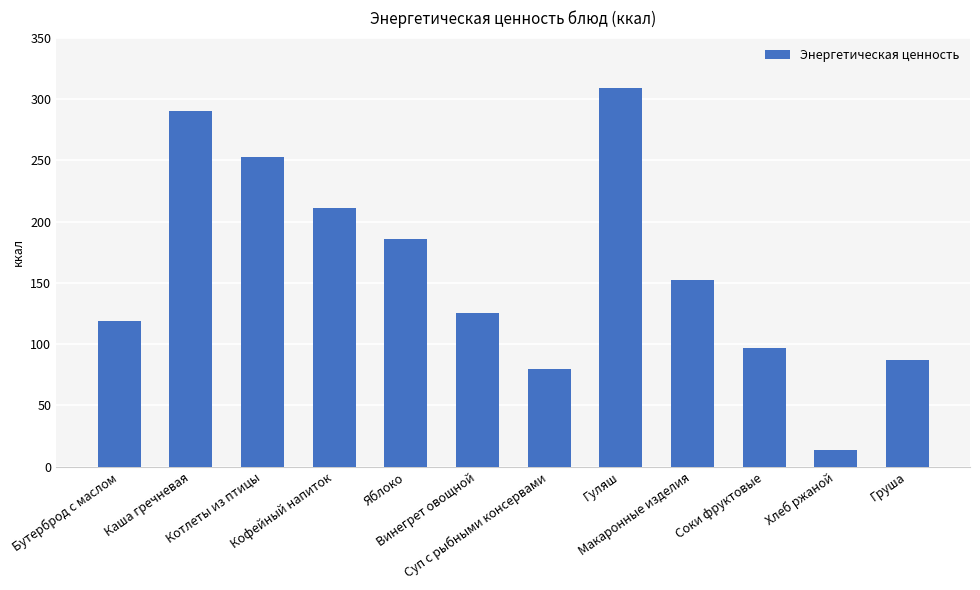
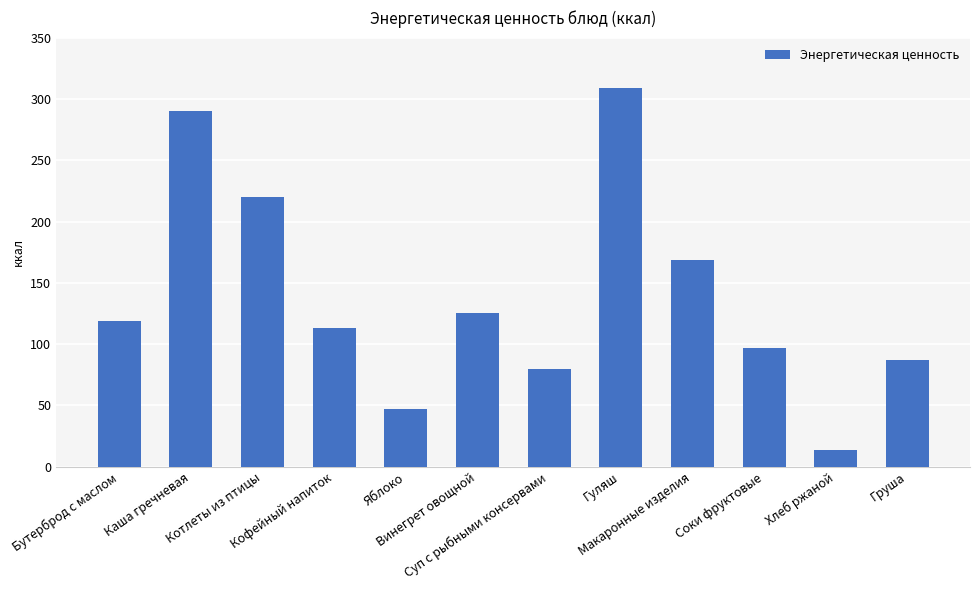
Котлеты из птицы: 253 -> 220
Кофейный напиток: 211 -> 113
Яблоко: 186 -> 47
Макаронные изделия: 152 -> 168
